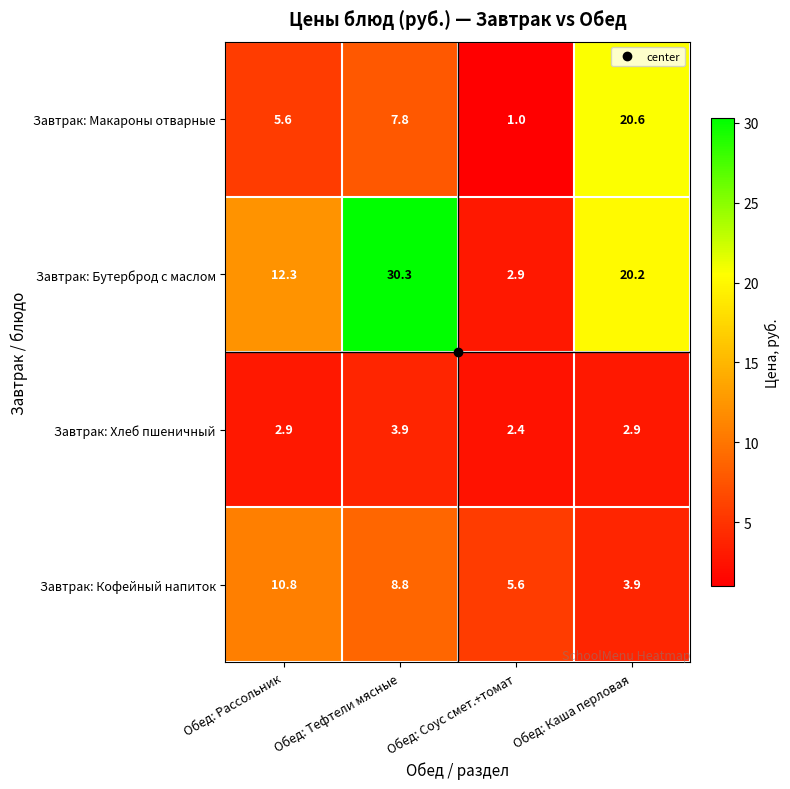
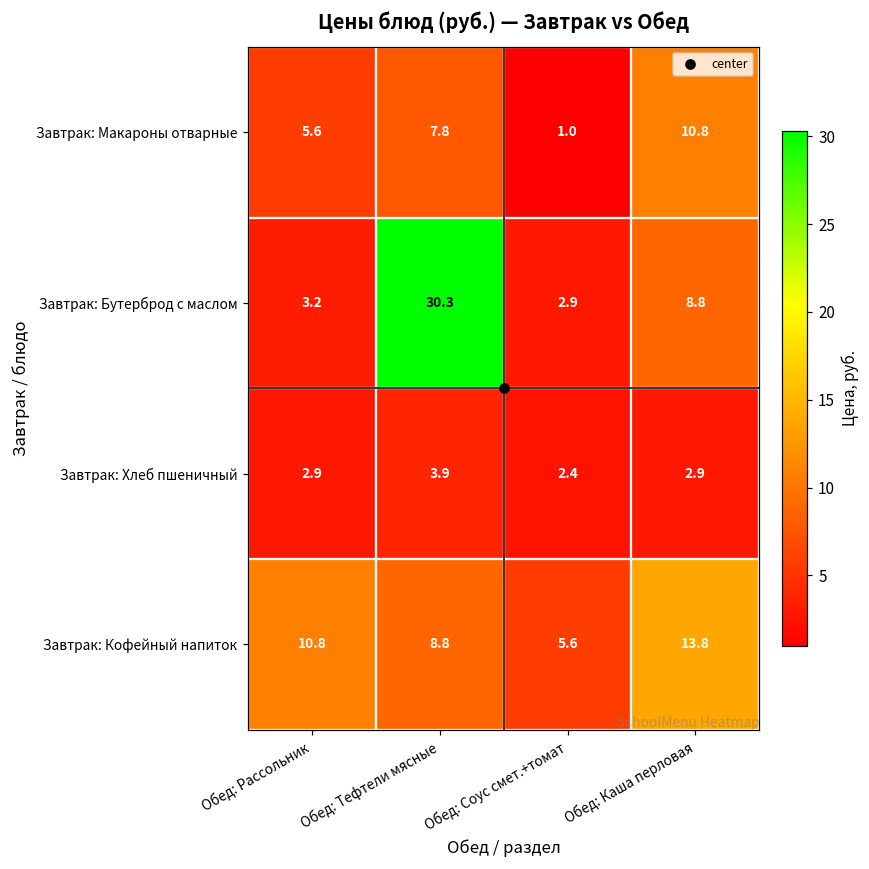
Завтрак: Макароны отварные, Обед: Каша перловая: 20.6 -> 10.8
Завтрак: Бутерброд с маслом, Обед: Рассольник: 12.3 -> 3.2
Завтрак: Бутерброд с маслом, Обед: Каша перловая: 20.2 -> 8.8
Завтрак: Кофейный напиток, Обед: Каша перловая: 3.9 -> 13.8
